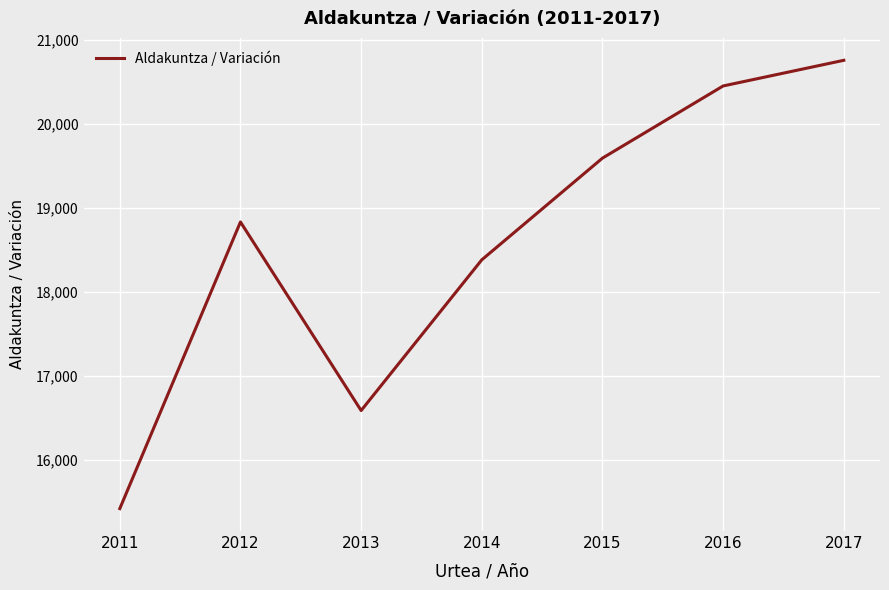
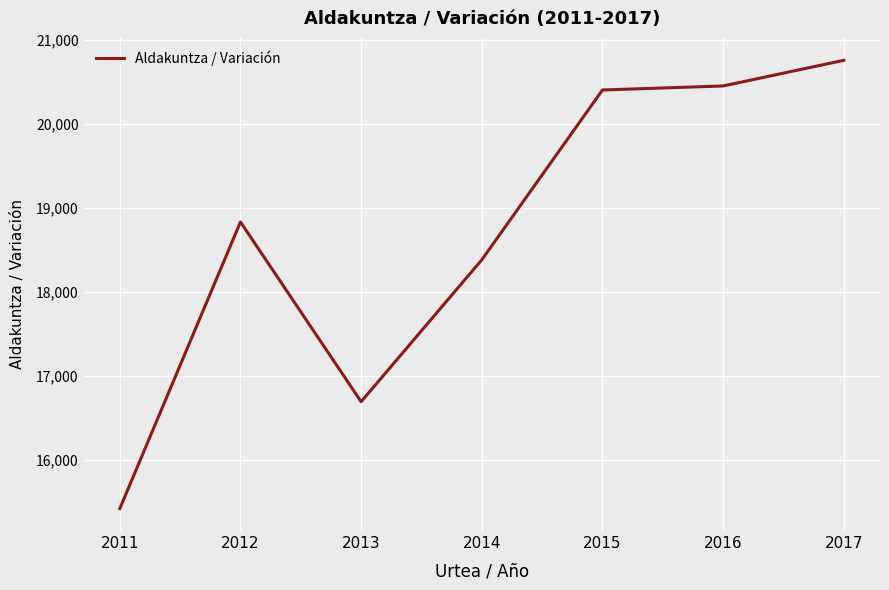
2013: 16,600 -> 16,700
2015: 19,600 -> 20,400
